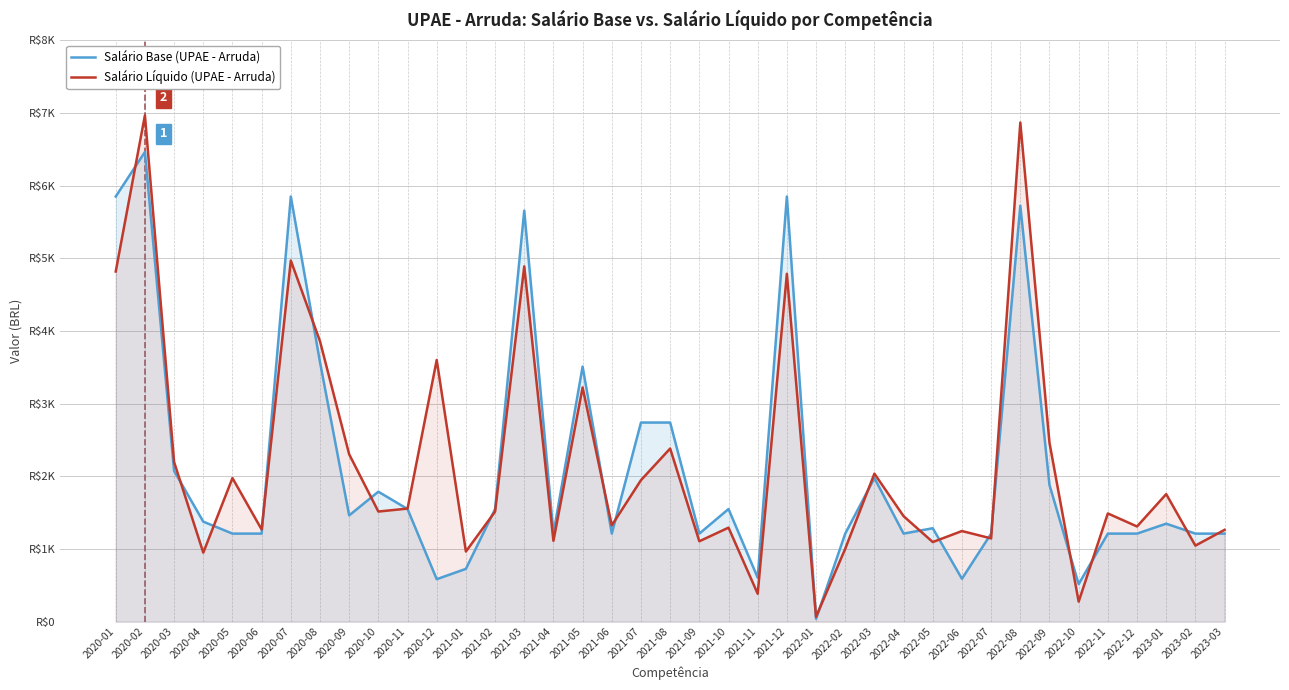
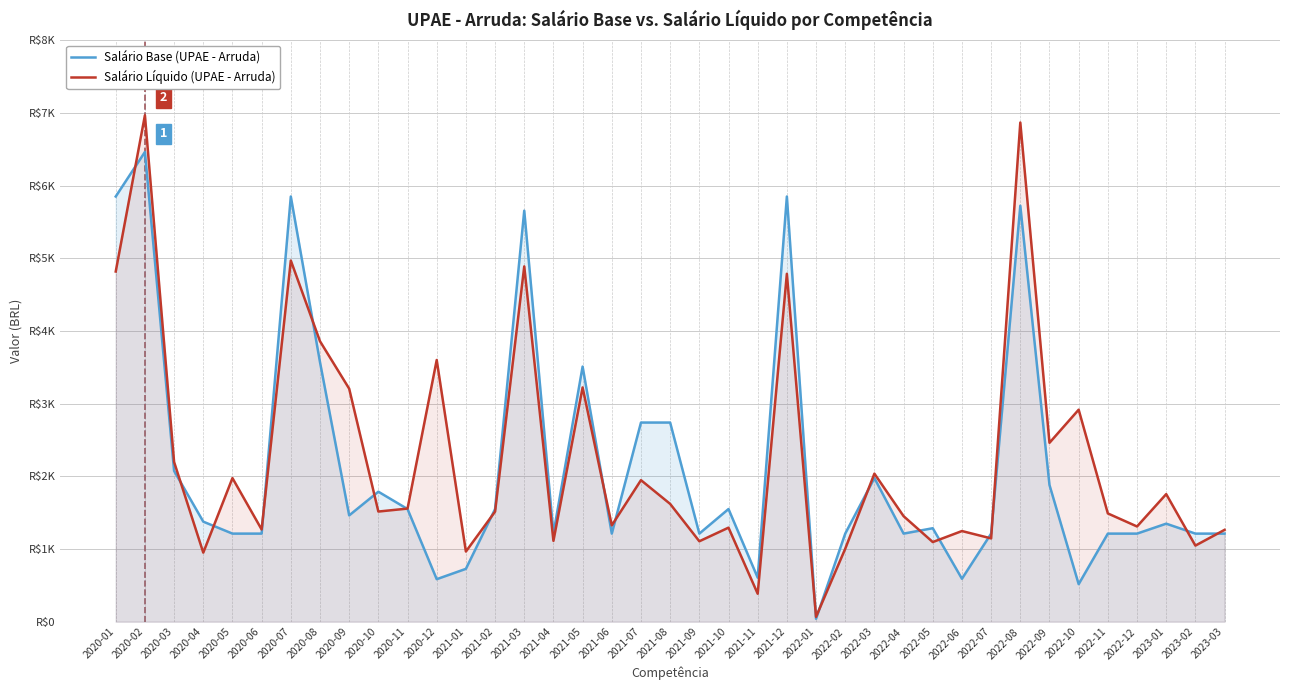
Salário Líquido (UPAE - Arruda), 2020-09: R$2300 -> R$3200
Salário Líquido (UPAE - Arruda), 2021-08: R$2400 -> R$1600
Salário Líquido (UPAE - Arruda), 2022-10: R$300 -> R$2900
